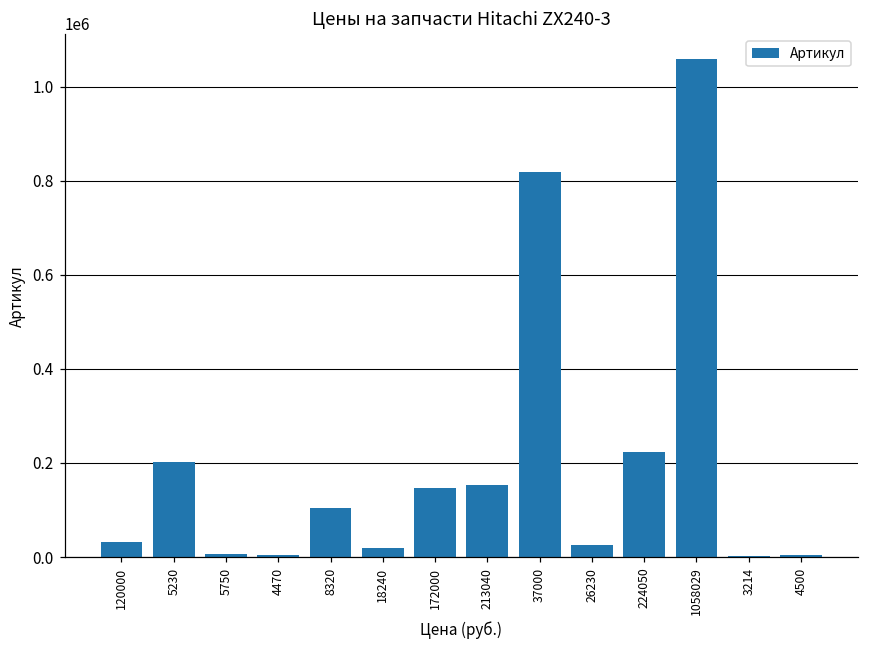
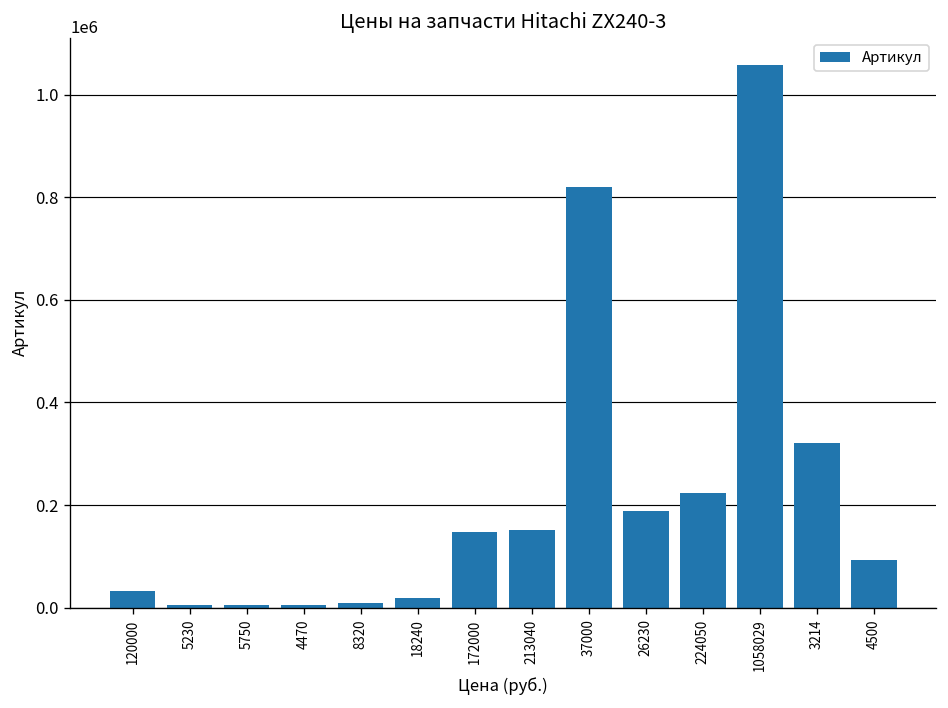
5230: 200000 -> 10000
8320: 100000 -> 10000
26230: 30000 -> 190000
3214: 0 -> 320000
4500: 0 -> 90000
